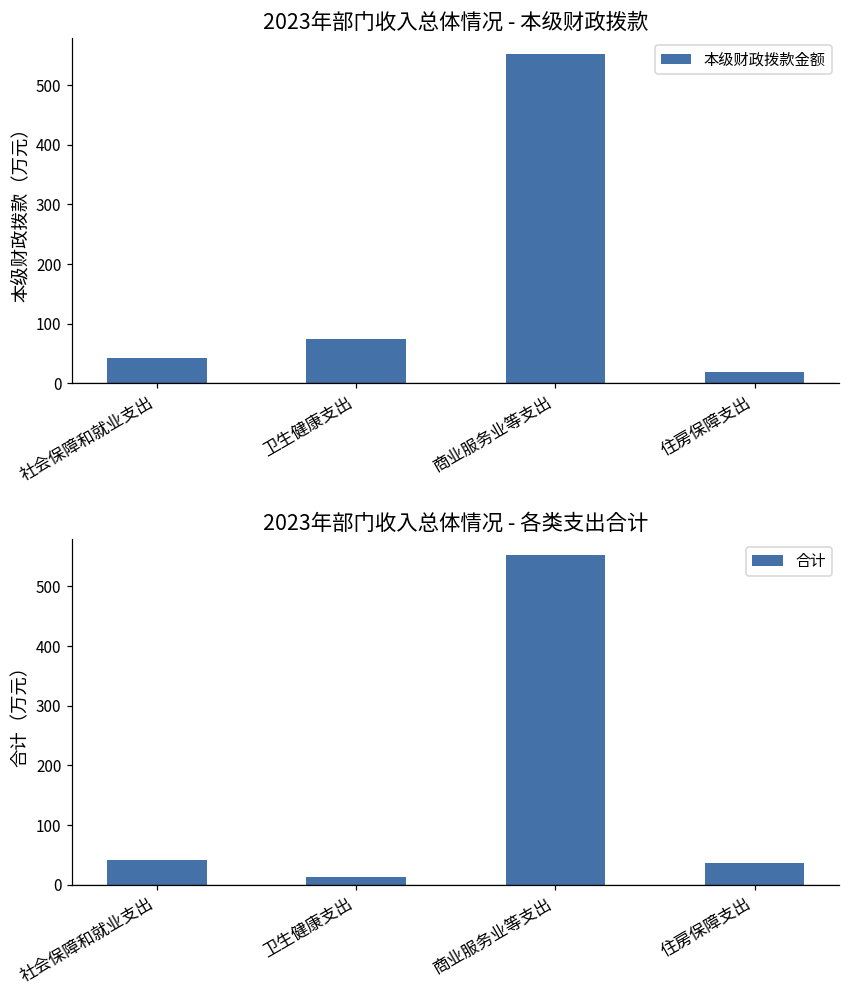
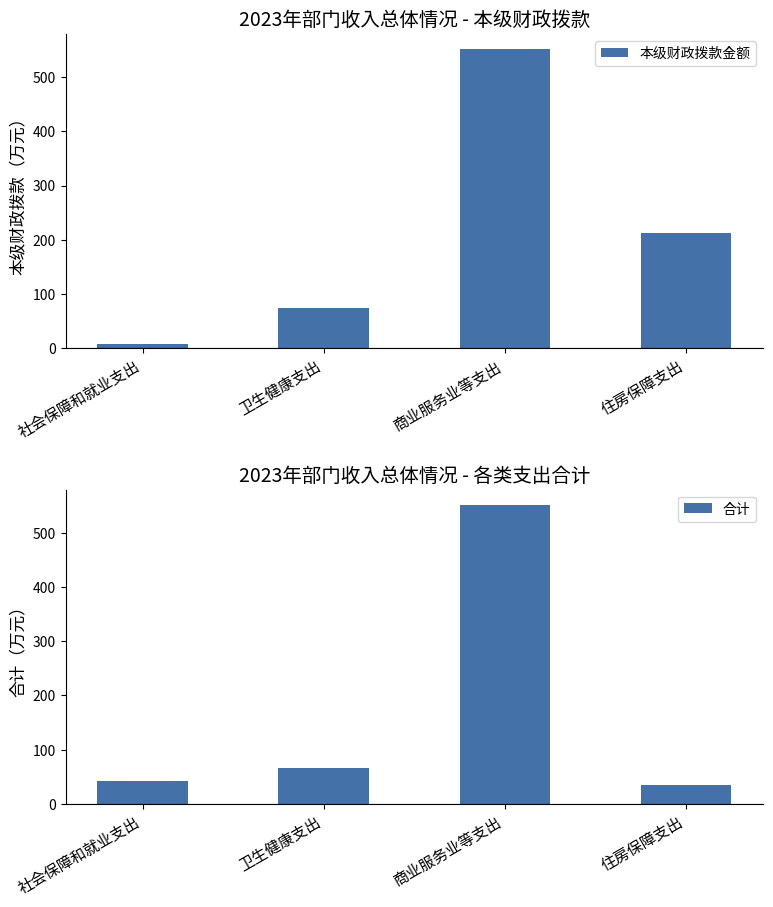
2023年部门收入总体情况 - 本级财政拨款, 社会保障和就业支出: 40 -> 10
2023年部门收入总体情况 - 本级财政拨款, 住房保障支出: 20 -> 210
2023年部门收入总体情况 - 各类支出合计, 卫生健康支出: 10 -> 70
